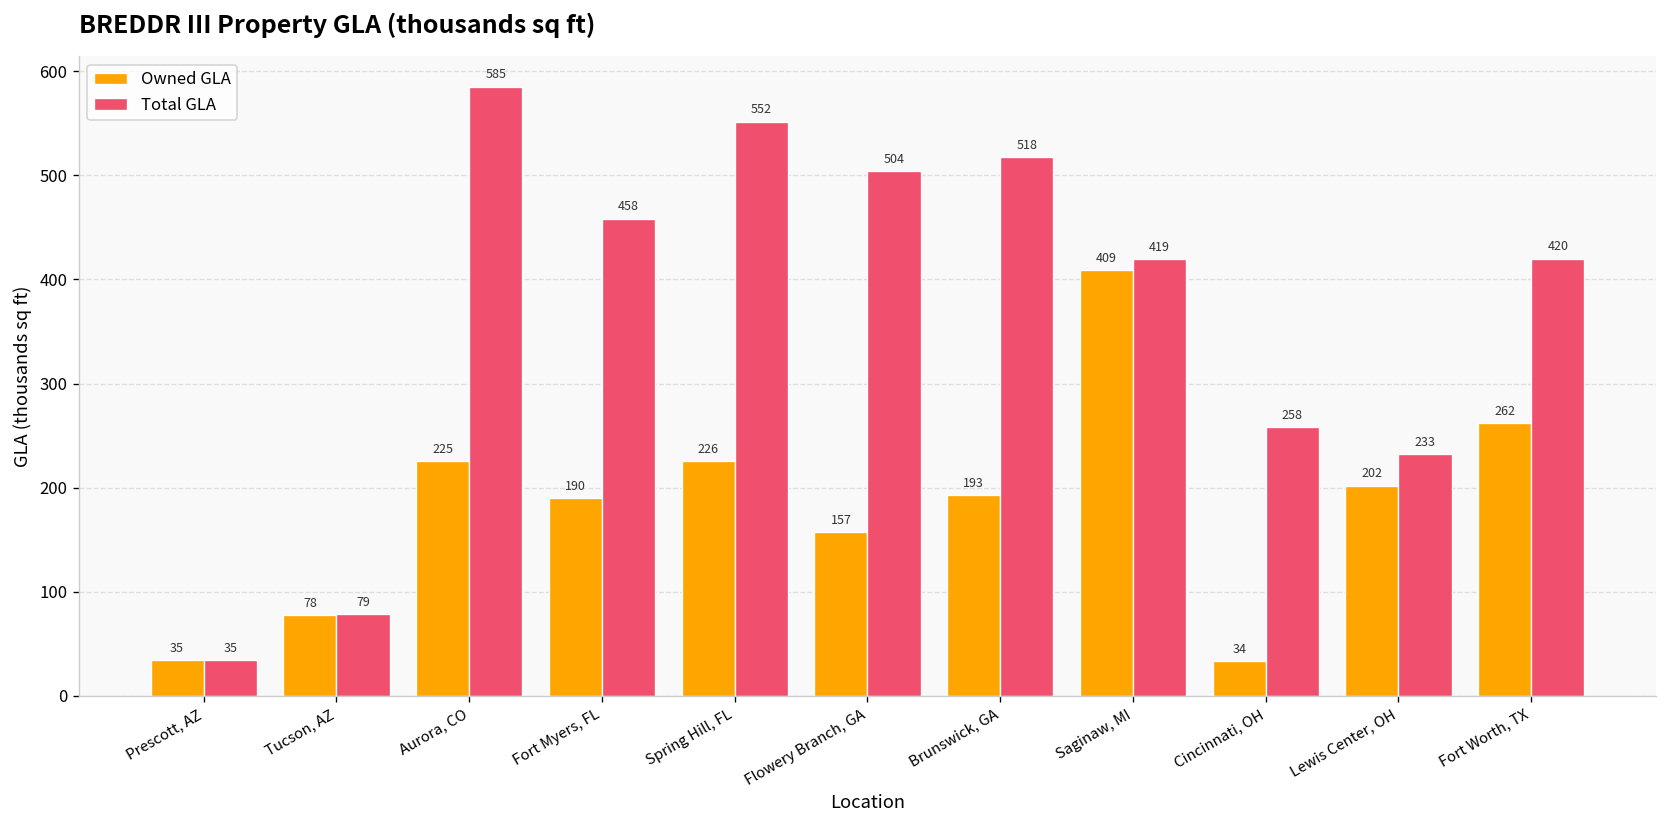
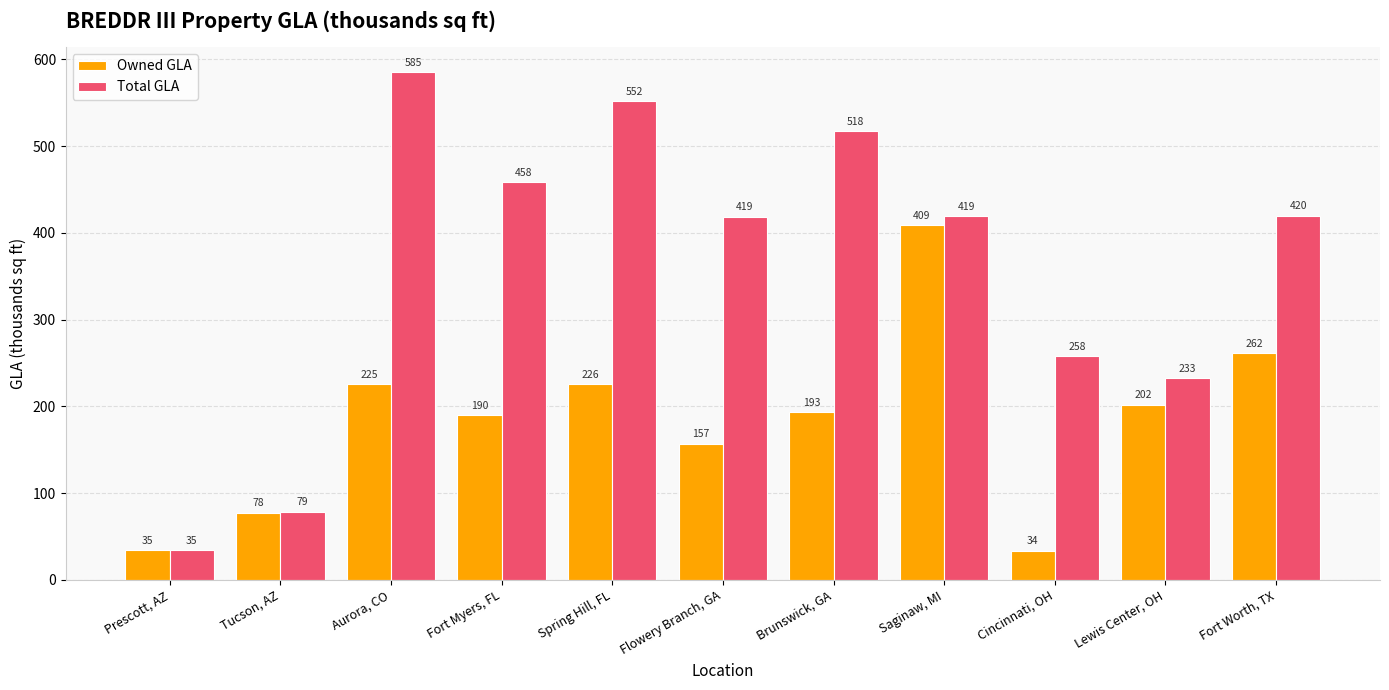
Total GLA, Flowery Branch, GA: 504 -> 419
